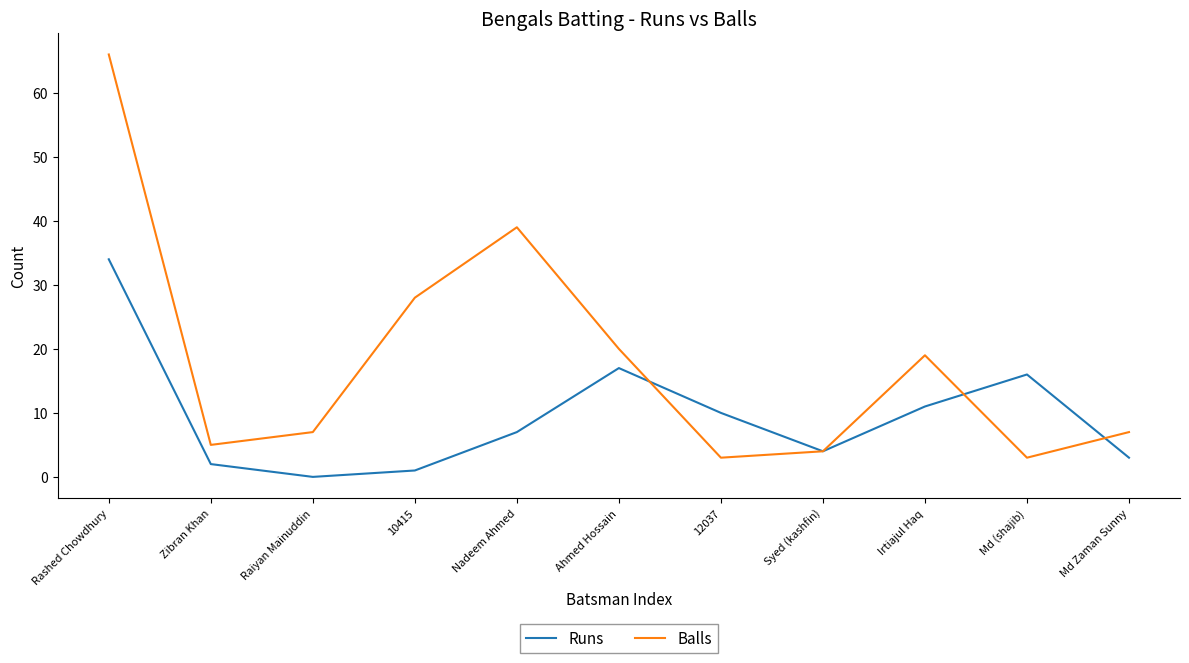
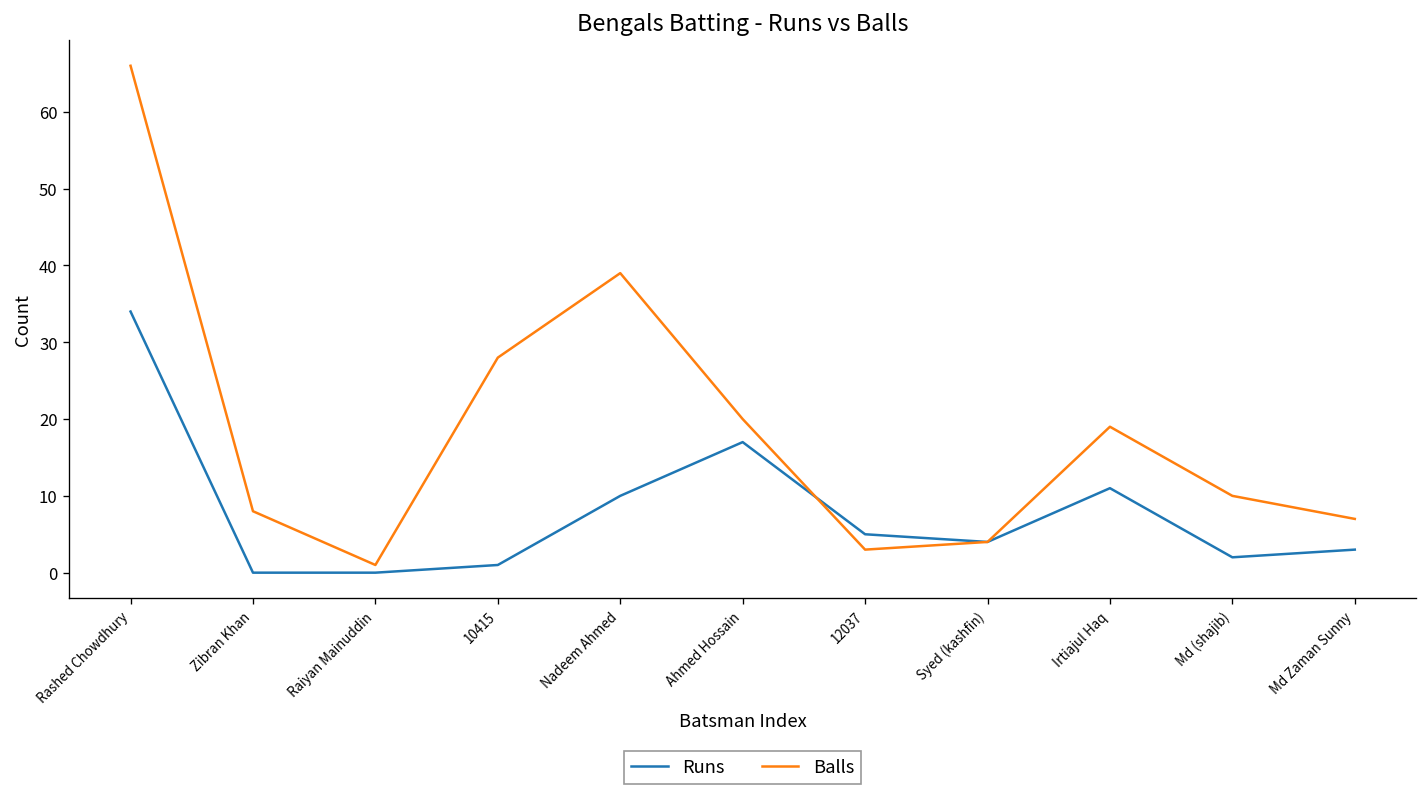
Runs, Zibran Khan: 2 -> 0
Balls, Zibran Khan: 5 -> 8
Balls, Raiyan Mainuddin: 7 -> 1
Runs, Nadeem Ahmed: 7 -> 10
Runs, 12037: 10 -> 5
Runs, Md (shajib): 16 -> 2
Balls, Md (shajib): 3 -> 10
